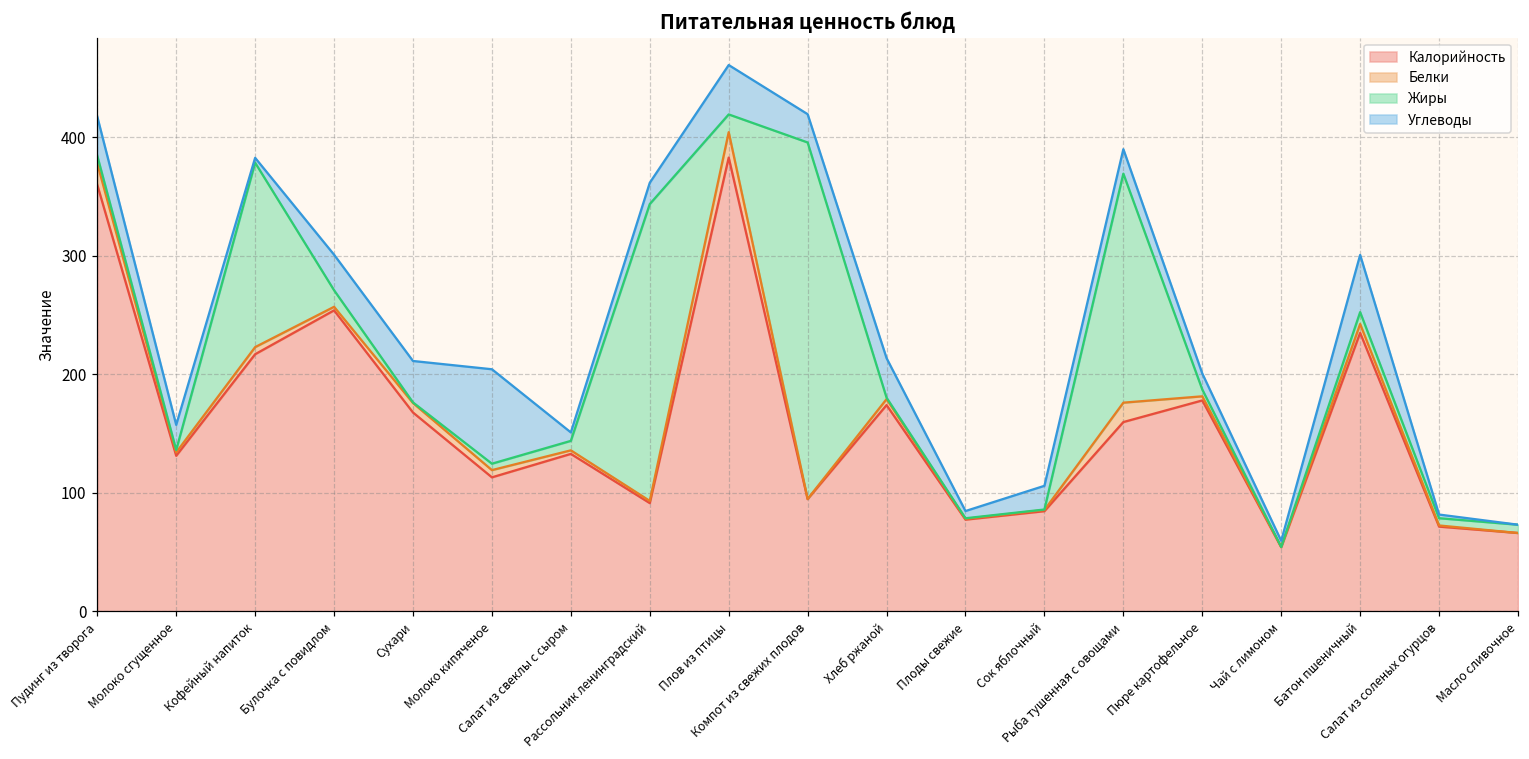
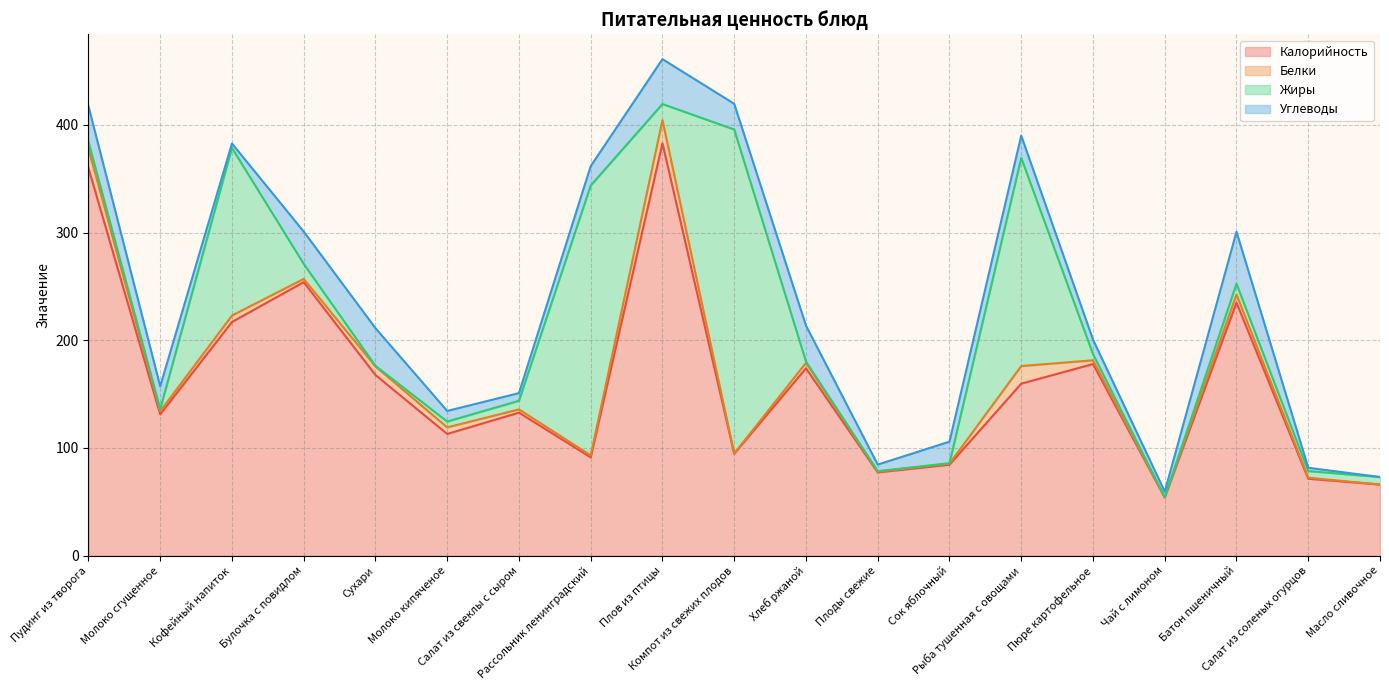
Углеводы, Молоко кипяченое: 80 -> 10
